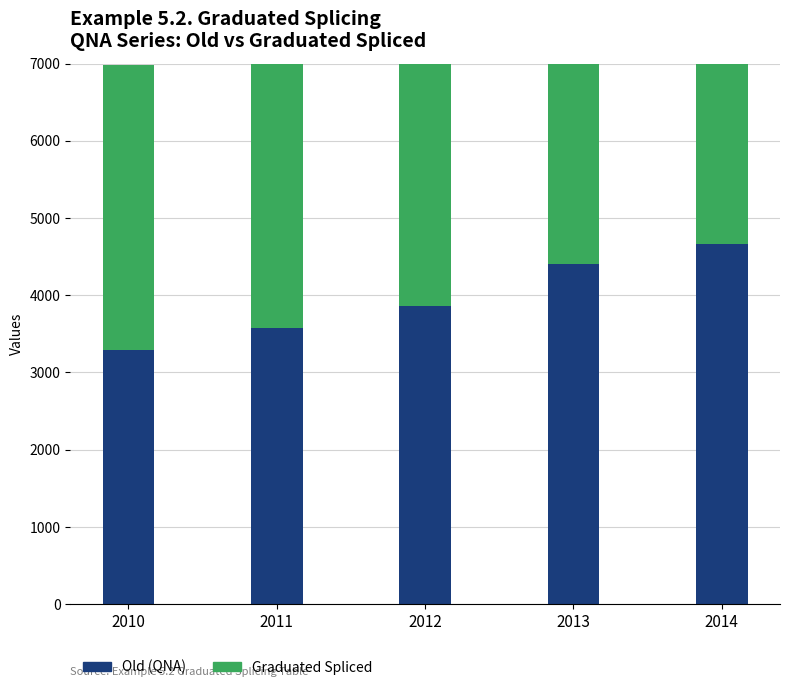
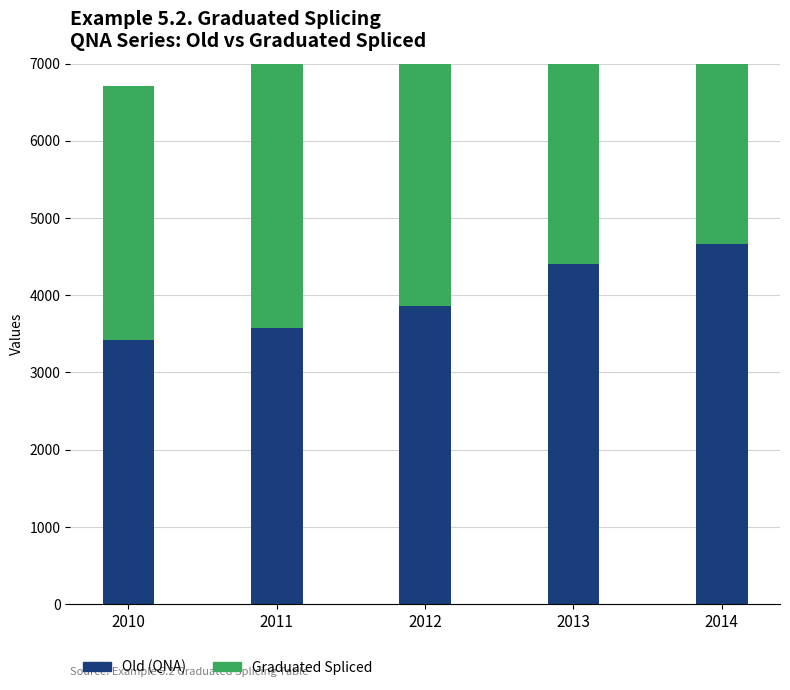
Old (QNA), 2010: 3300 -> 3400
Graduated Spliced, 2010: 3700 -> 3300
